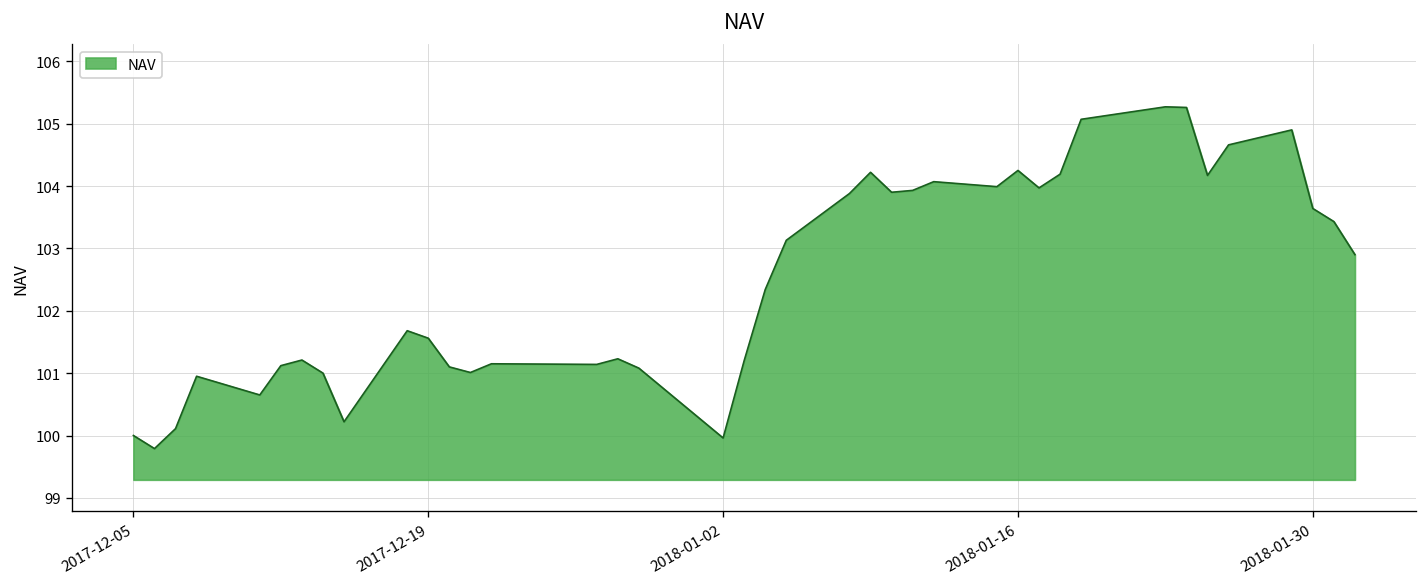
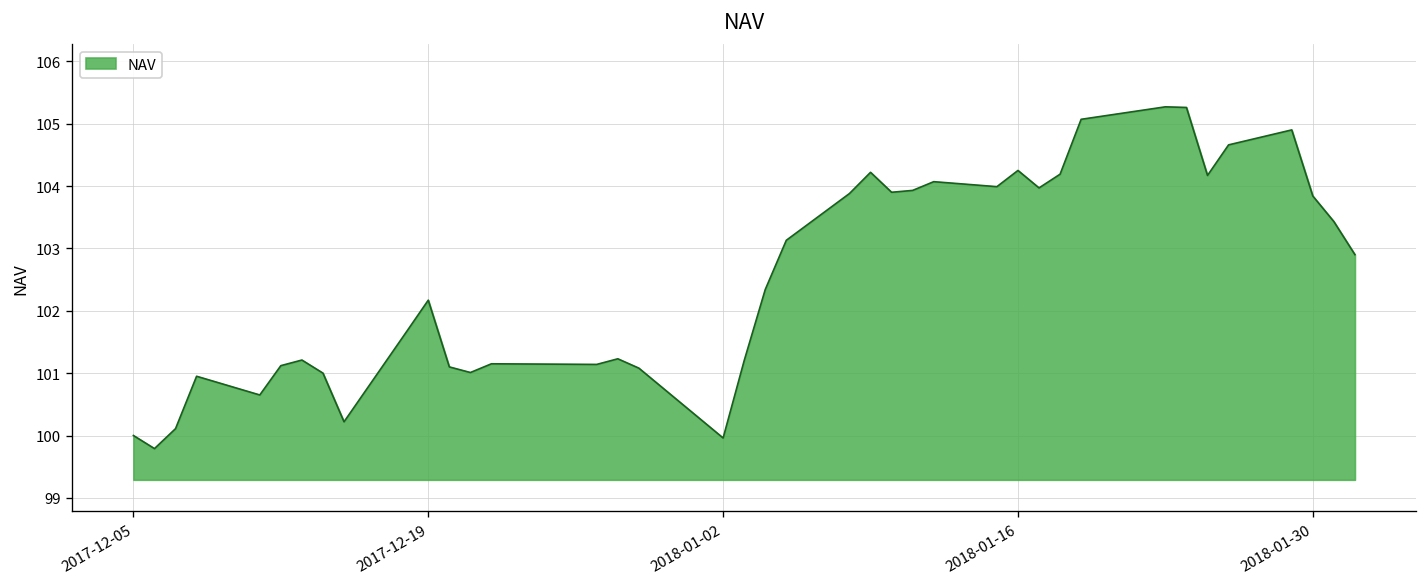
2017-12-19: 101.6 -> 102.2
2018-01-30: 103.6 -> 103.8
